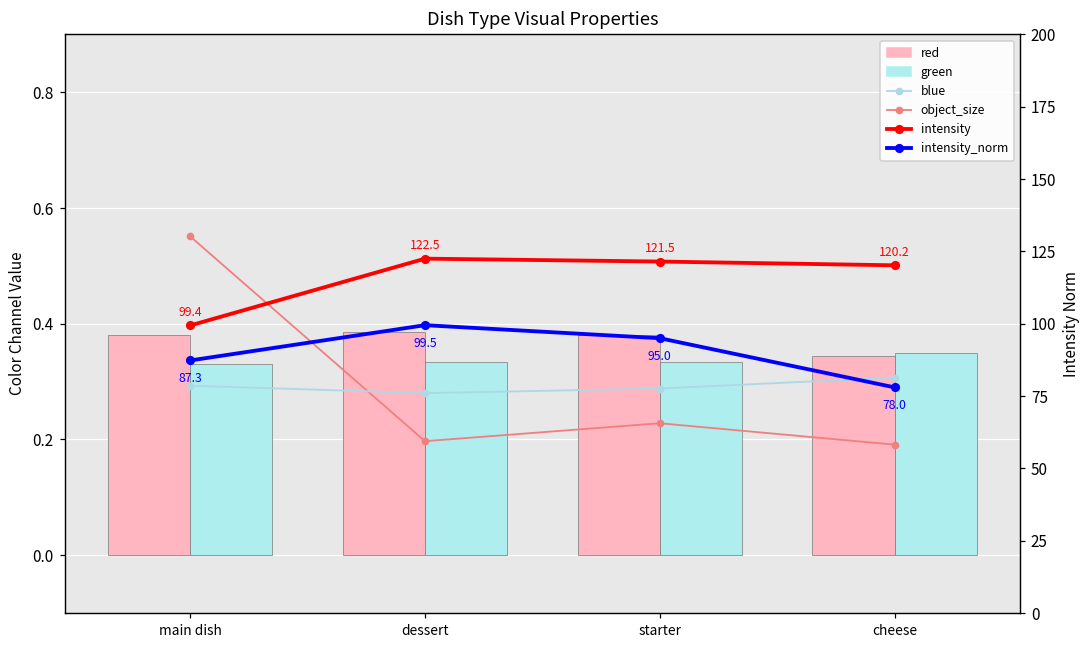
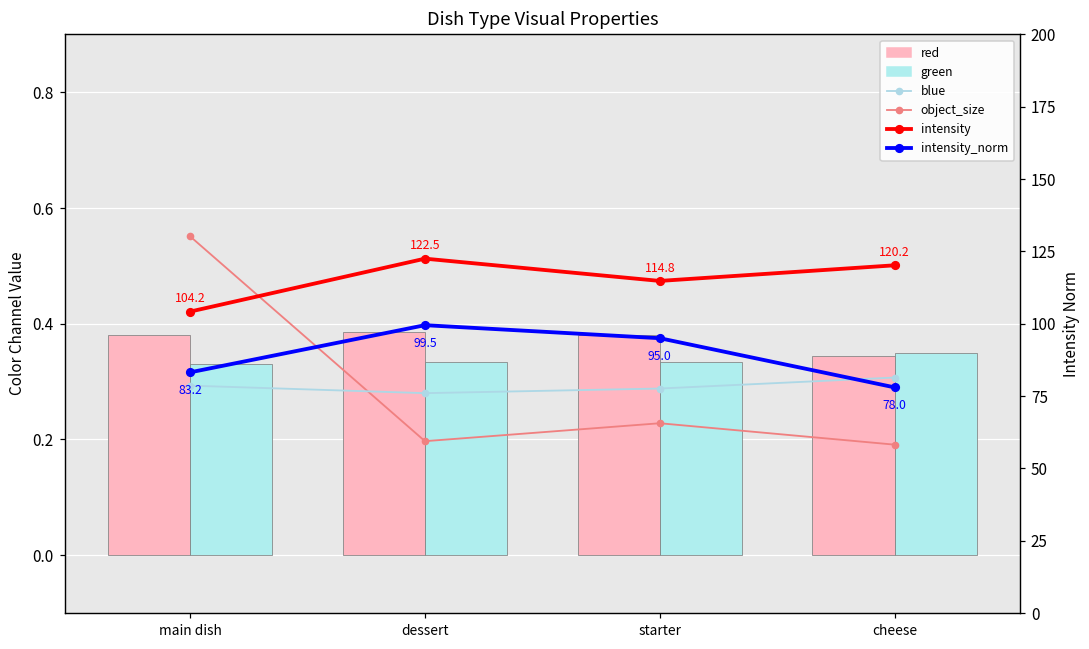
intensity, main dish: 99.4 -> 104.2
intensity_norm, main dish: 87.3 -> 83.2
intensity, starter: 121.5 -> 114.8
